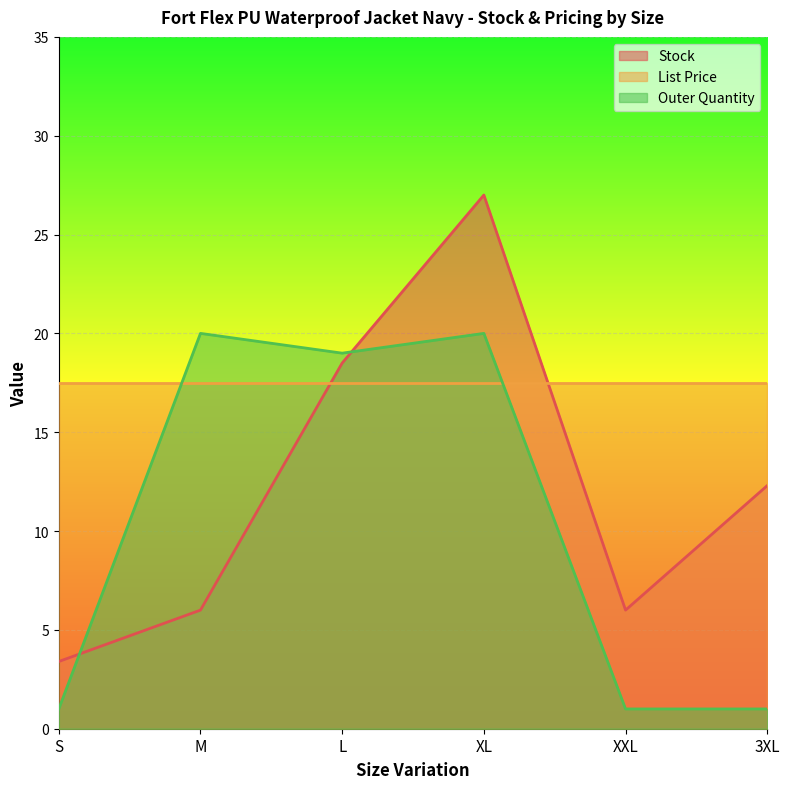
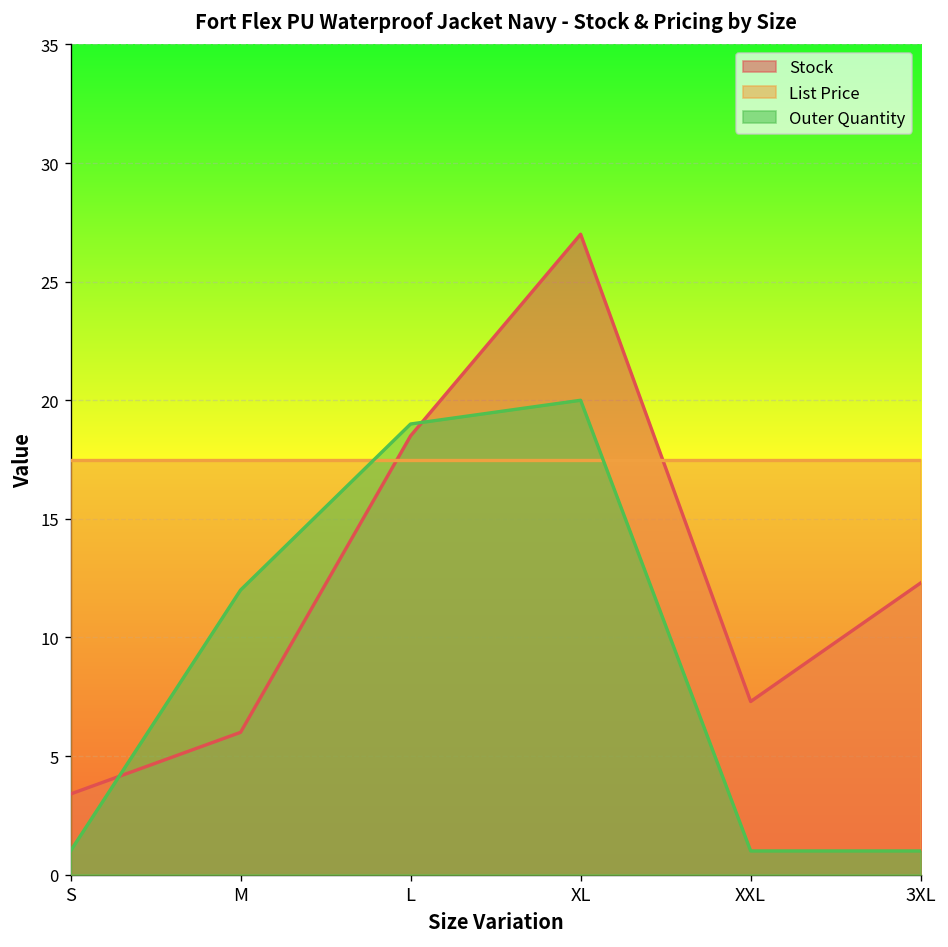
Outer Quantity, M: 20 -> 12
Stock, XXL: 6.0 -> 7.3
